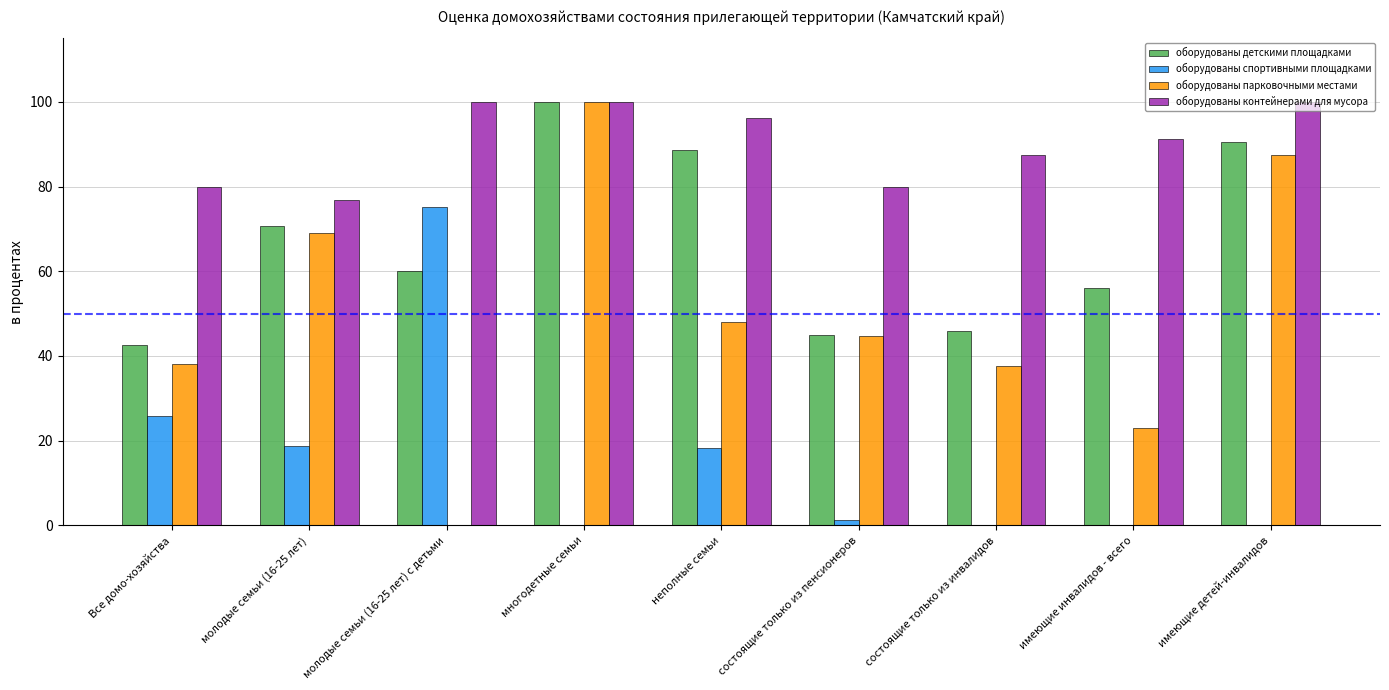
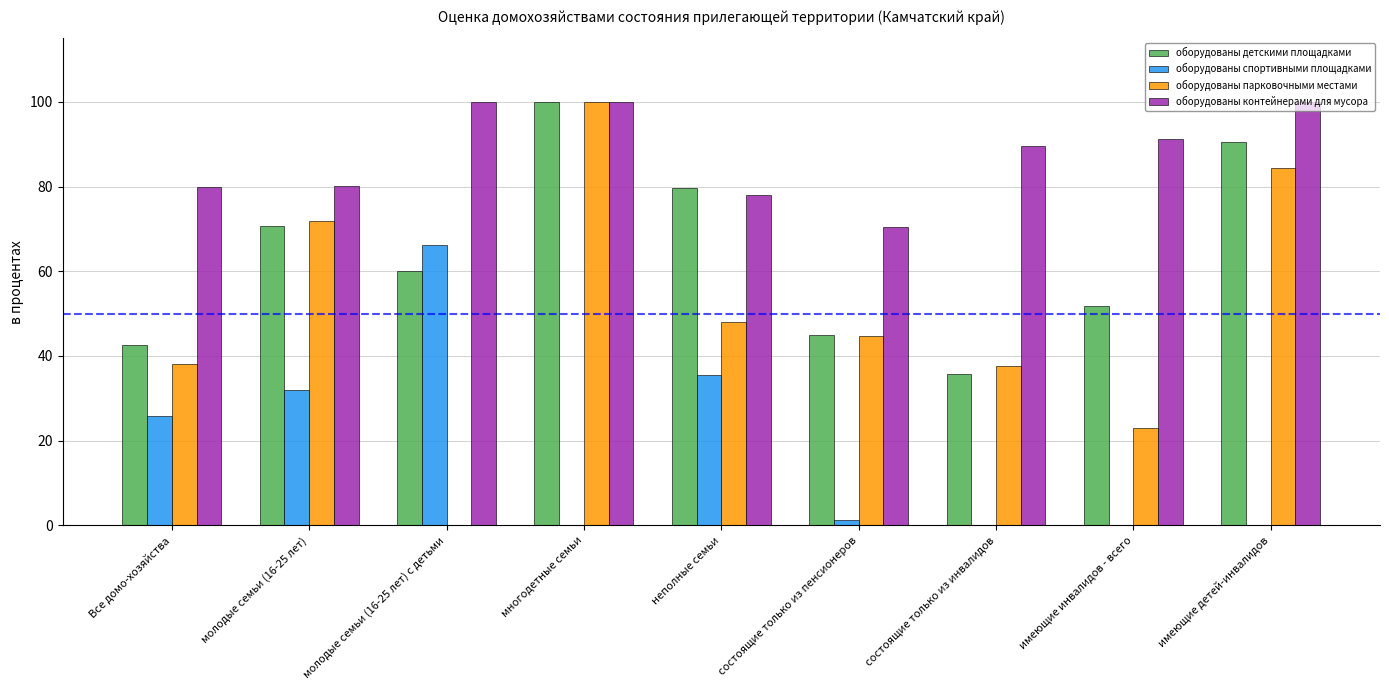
оборудованы спортивными площадками, молодые семьи (16-25 лет): 19 -> 32
оборудованы парковочными местами, молодые семьи (16-25 лет): 69 -> 72
оборудованы контейнерами для мусора, молодые семьи (16-25 лет): 77 -> 80
оборудованы спортивными площадками, молодые семьи (16-25 лет) с детьми: 75 -> 66
оборудованы детскими площадками, неполные семьи: 89 -> 80
оборудованы спортивными площадками, неполные семьи: 18 -> 36
оборудованы контейнерами для мусора, неполные семьи: 96 -> 78
оборудованы контейнерами для мусора, состоящие только из пенсионеров: 80 -> 71
оборудованы детскими площадками, состоящие только из инвалидов: 46 -> 36
оборудованы контейнерами для мусора, состоящие только из инвалидов: 88 -> 90
оборудованы детскими площадками, имеющие инвалидов - всего: 56 -> 52
оборудованы парковочными местами, имеющие детей-инвалидов: 88 -> 84
